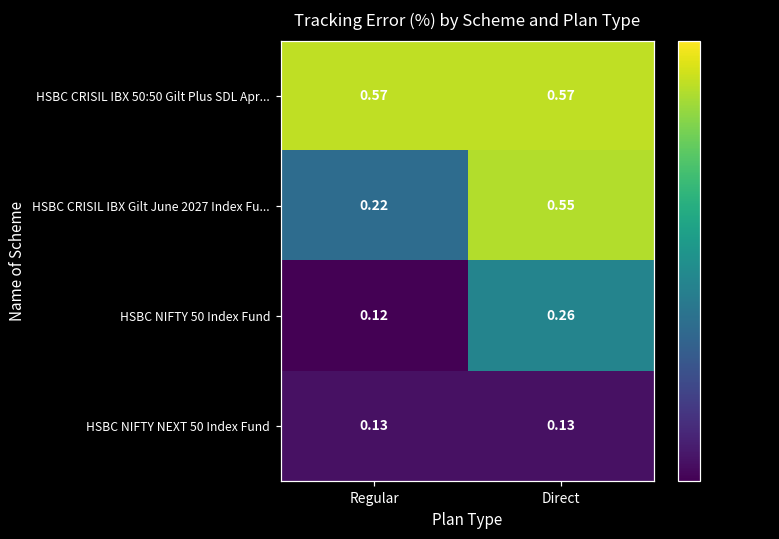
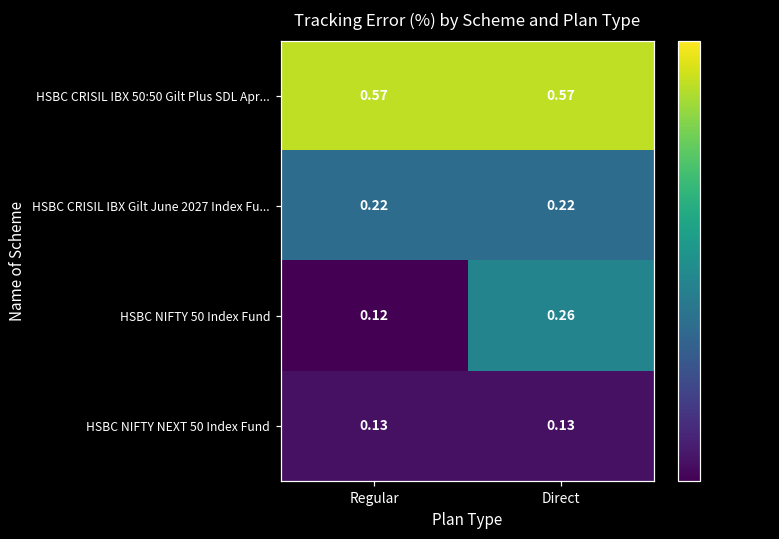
HSBC CRISIL IBX Gilt June 2027 Index Fu..., Direct: 0.55 -> 0.22
